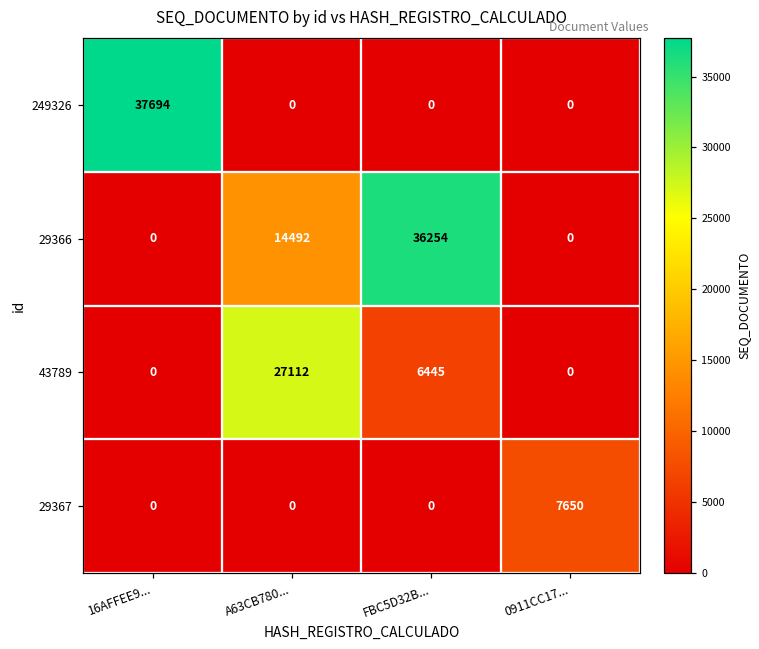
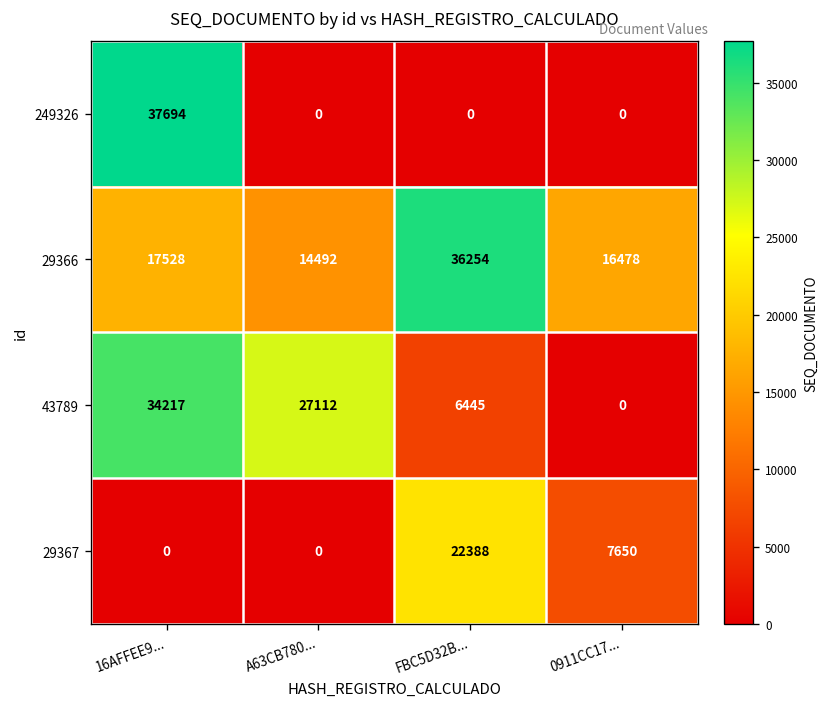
29366, 16AFFEE9...: 0 -> 17528
29366, 0911CC17...: 0 -> 16478
43789, 16AFFEE9...: 0 -> 34217
29367, FBC5D32B...: 0 -> 22388
